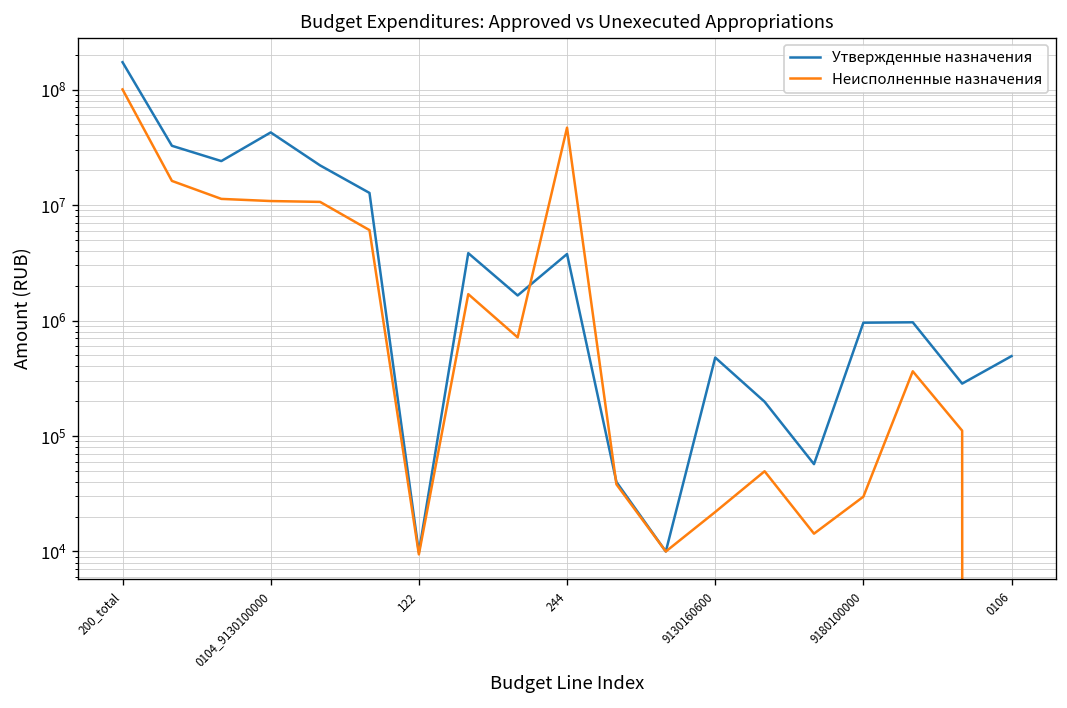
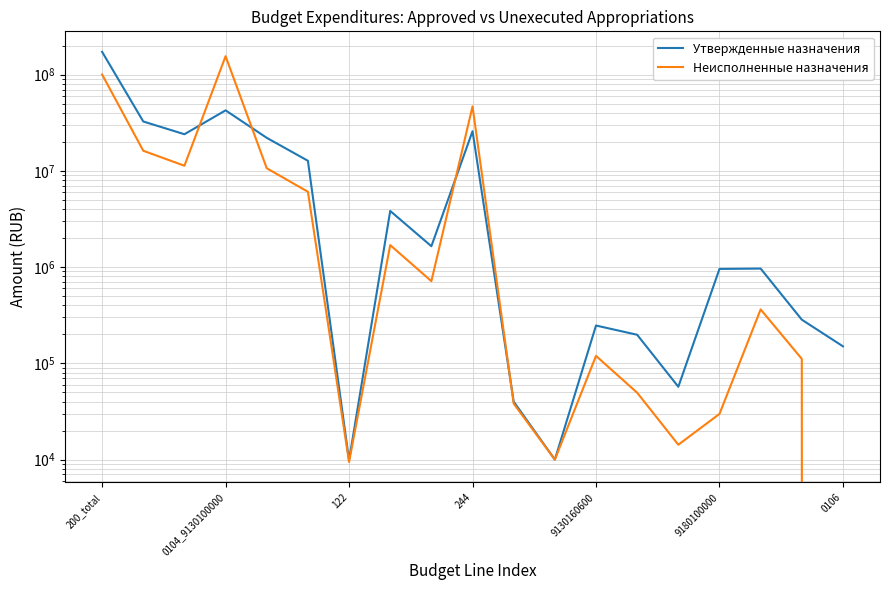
Неисполненные назначения, 0104_9130100000: 11000000 -> 160000000
Утвержденные назначения, 244: 3800000 -> 26000000
Утвержденные назначения, 9130160600: 500000 -> 250000
Неисполненные назначения, 9130160600: 22000 -> 120000
Утвержденные назначения, 0106: 500000 -> 150000
